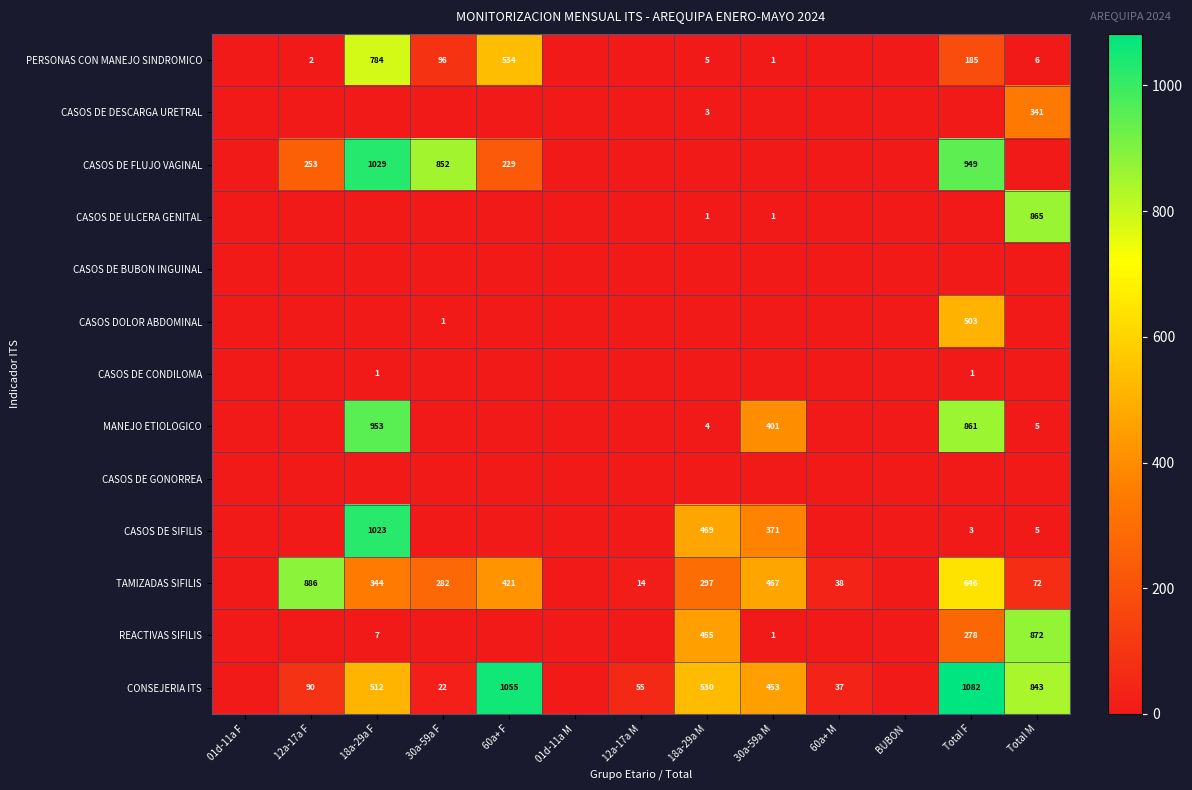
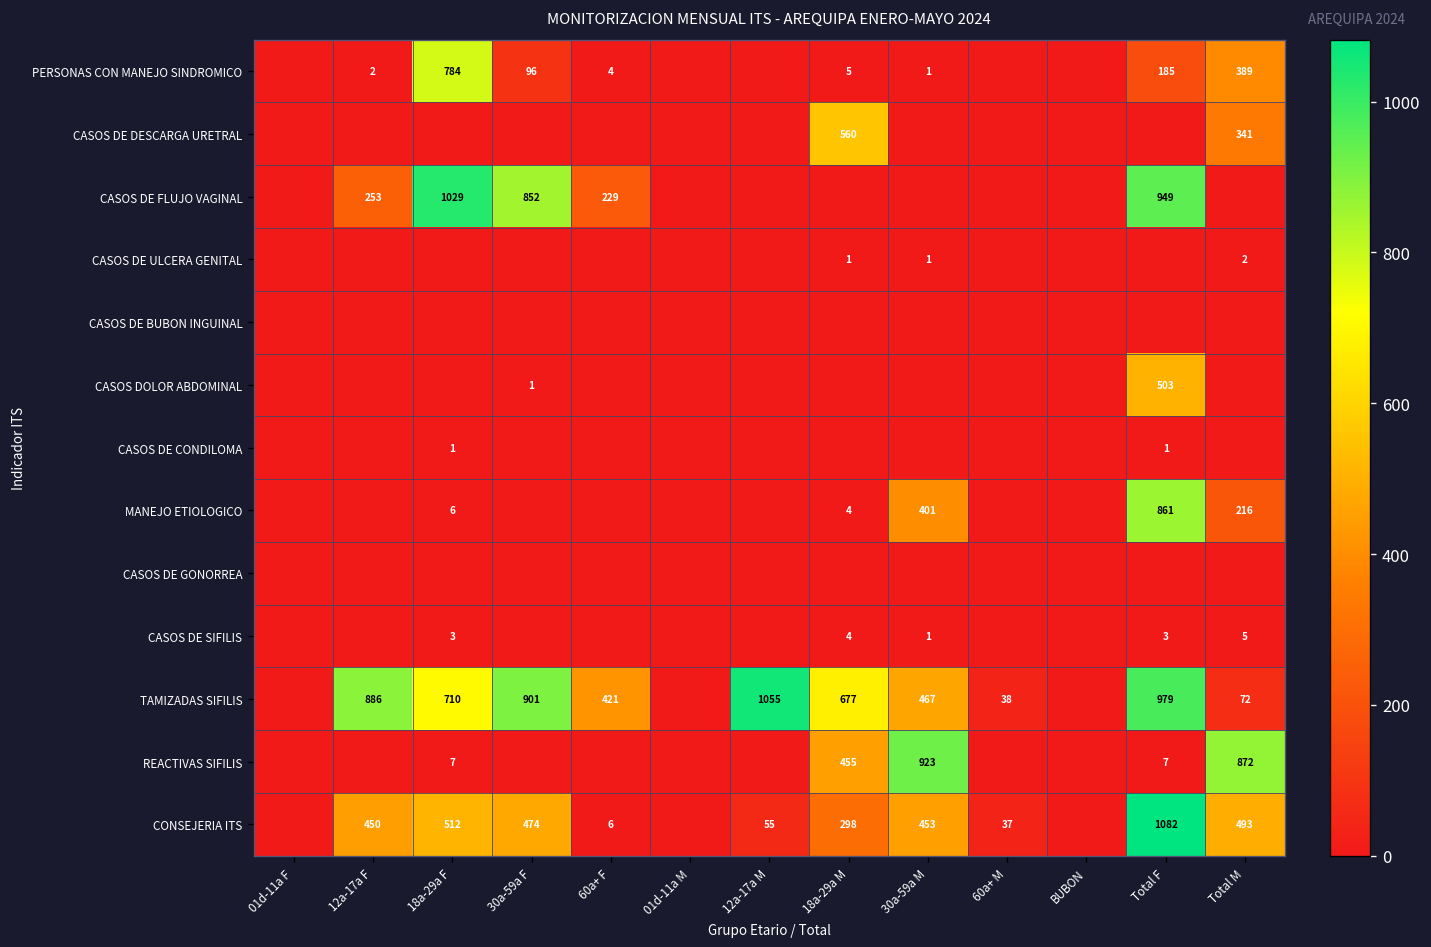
PERSONAS CON MANEJO SINDROMICO, 60a+ F: 534 -> 4
PERSONAS CON MANEJO SINDROMICO, Total M: 6 -> 389
CASOS DE DESCARGA URETRAL, 18a-29a M: 3 -> 560
CASOS DE ULCERA GENITAL, Total M: 865 -> 2
MANEJO ETIOLOGICO, 18a-29a F: 953 -> 6
MANEJO ETIOLOGICO, Total M: 5 -> 216
CASOS DE SIFILIS, 18a-29a F: 1023 -> 3
CASOS DE SIFILIS, 18a-29a M: 469 -> 4
CASOS DE SIFILIS, 30a-59a M: 371 -> 1
TAMIZADAS SIFILIS, 18a-29a F: 344 -> 710
TAMIZADAS SIFILIS, 30a-59a F: 282 -> 901
TAMIZADAS SIFILIS, 12a-17a M: 14 -> 1055
TAMIZADAS SIFILIS, 18a-29a M: 297 -> 677
TAMIZADAS SIFILIS, Total F: 646 -> 979
REACTIVAS SIFILIS, 30a-59a M: 1 -> 923
REACTIVAS SIFILIS, Total F: 278 -> 7
CONSEJERIA ITS, 12a-17a F: 90 -> 450
CONSEJERIA ITS, 30a-59a F: 22 -> 474
CONSEJERIA ITS, 60a+ F: 1055 -> 6
CONSEJERIA ITS, 18a-29a M: 530 -> 298
CONSEJERIA ITS, Total M: 843 -> 493
